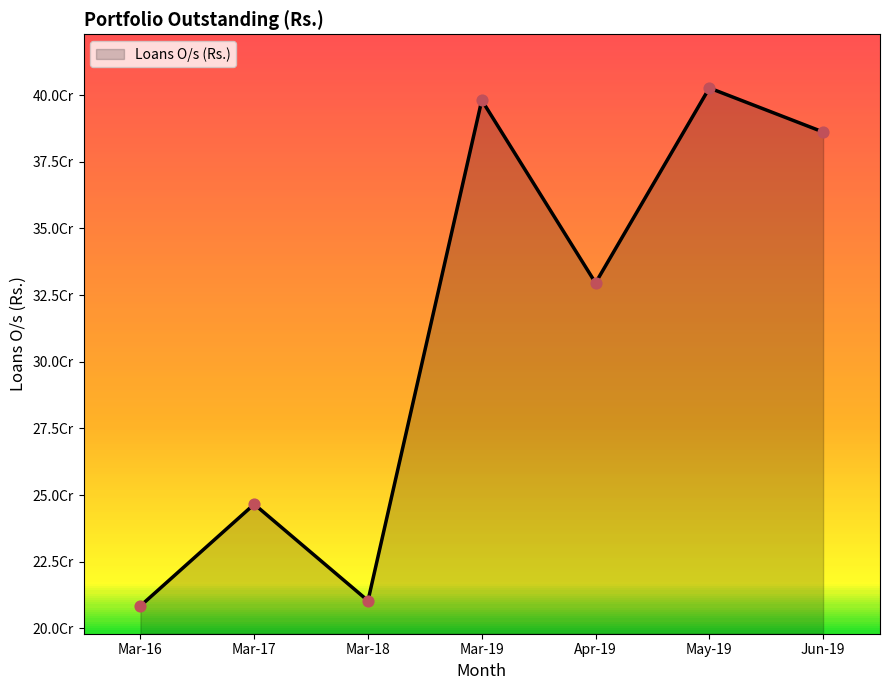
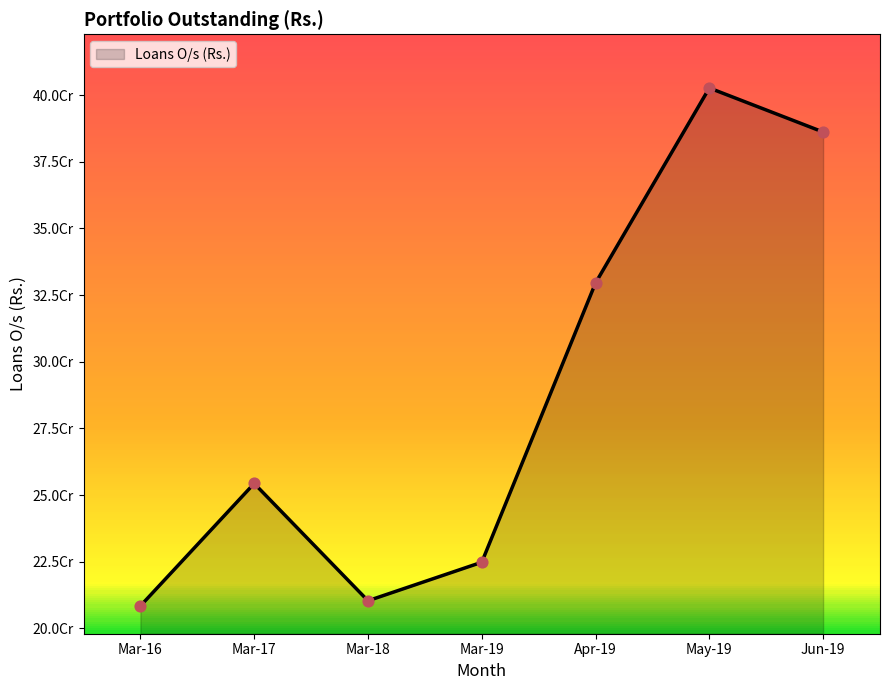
Mar-17: 24.7Cr -> 25.4Cr
Mar-19: 39.8Cr -> 22.5Cr
